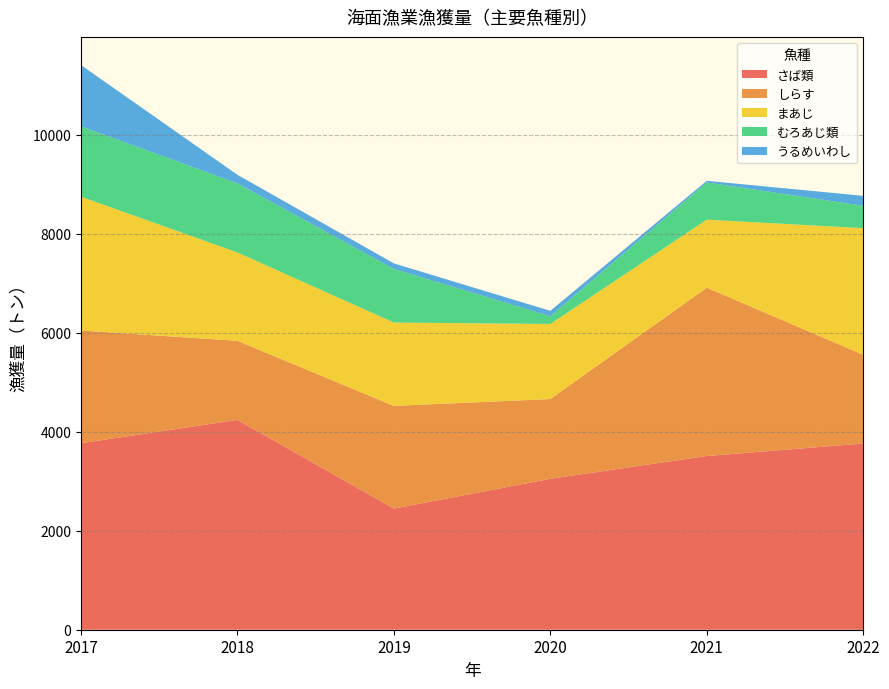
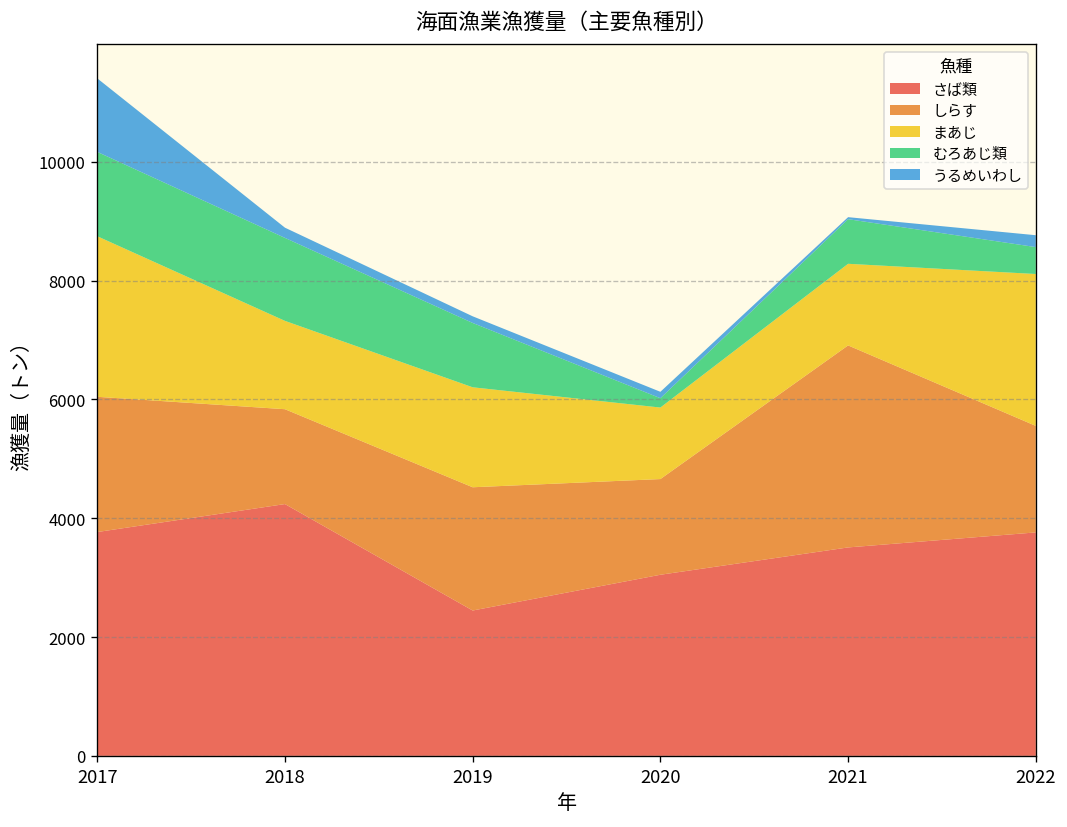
まあじ, 2018: 1800 -> 1500
まあじ, 2020: 1500 -> 1200
